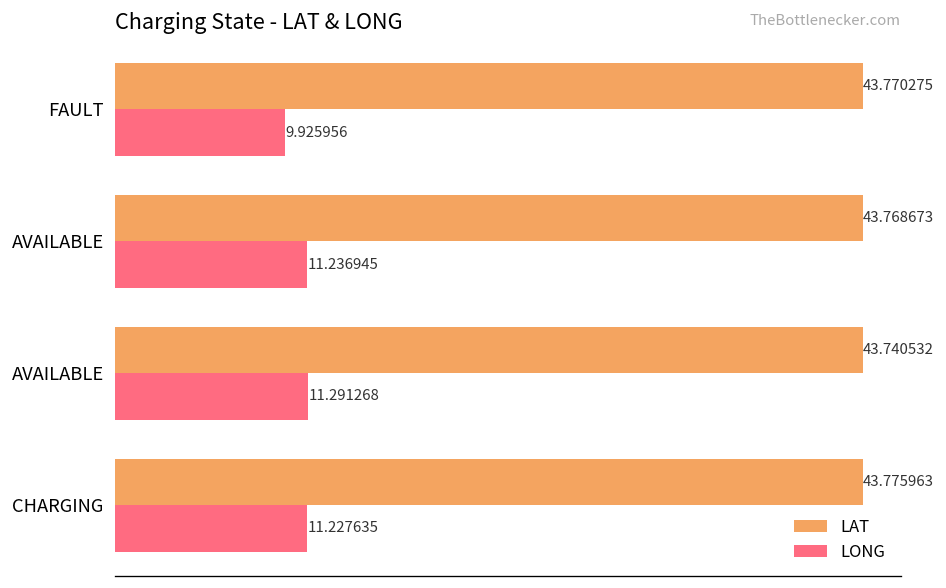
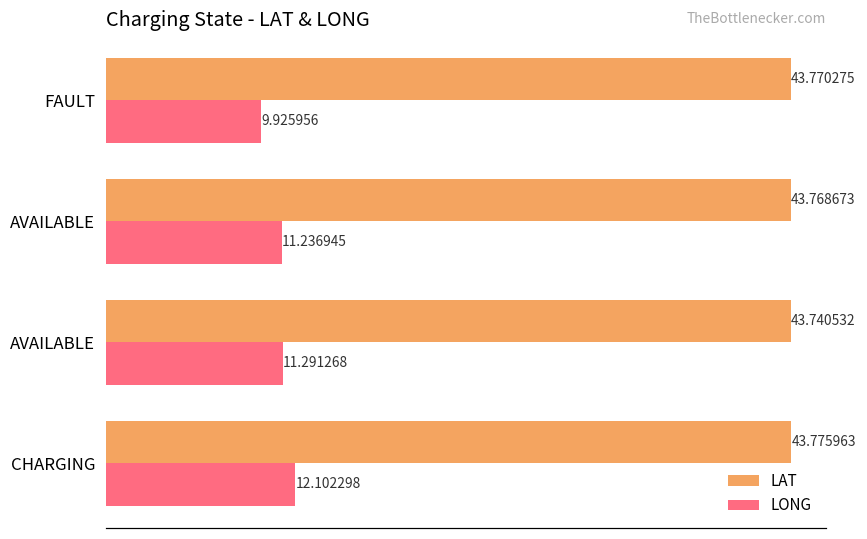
LONG, CHARGING: 11.227635 -> 12.102298
